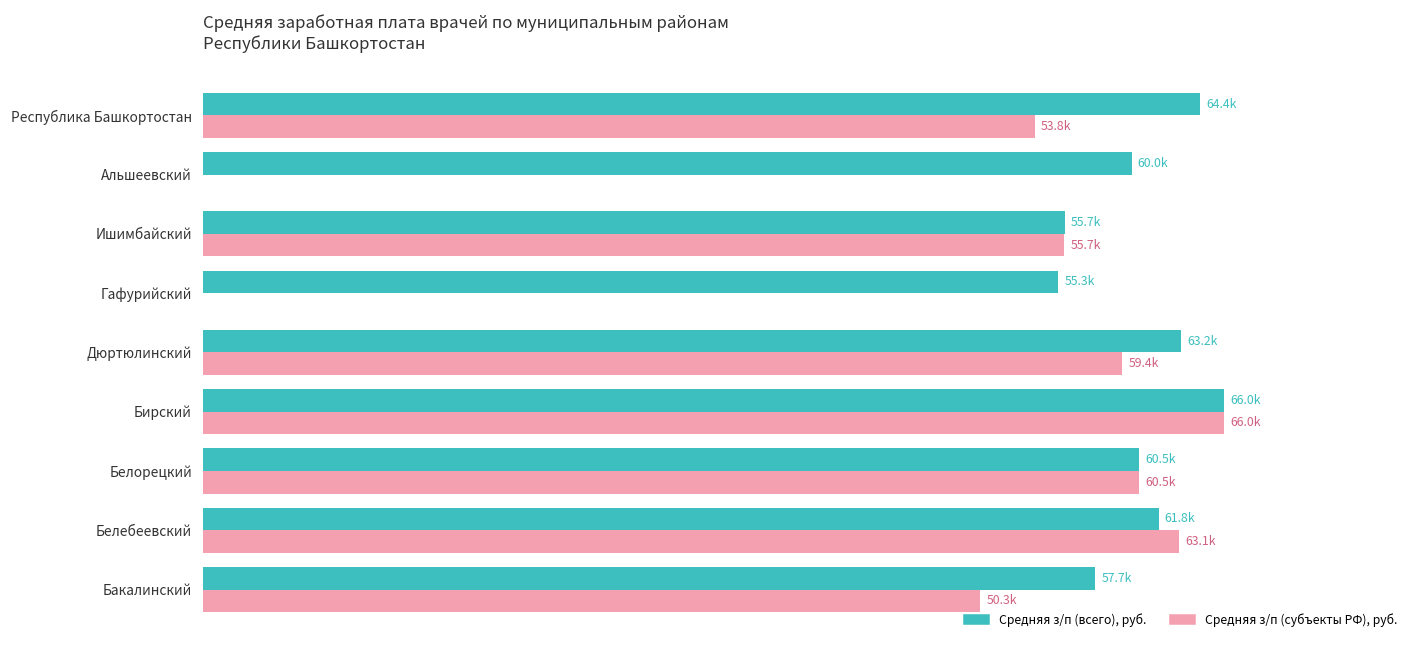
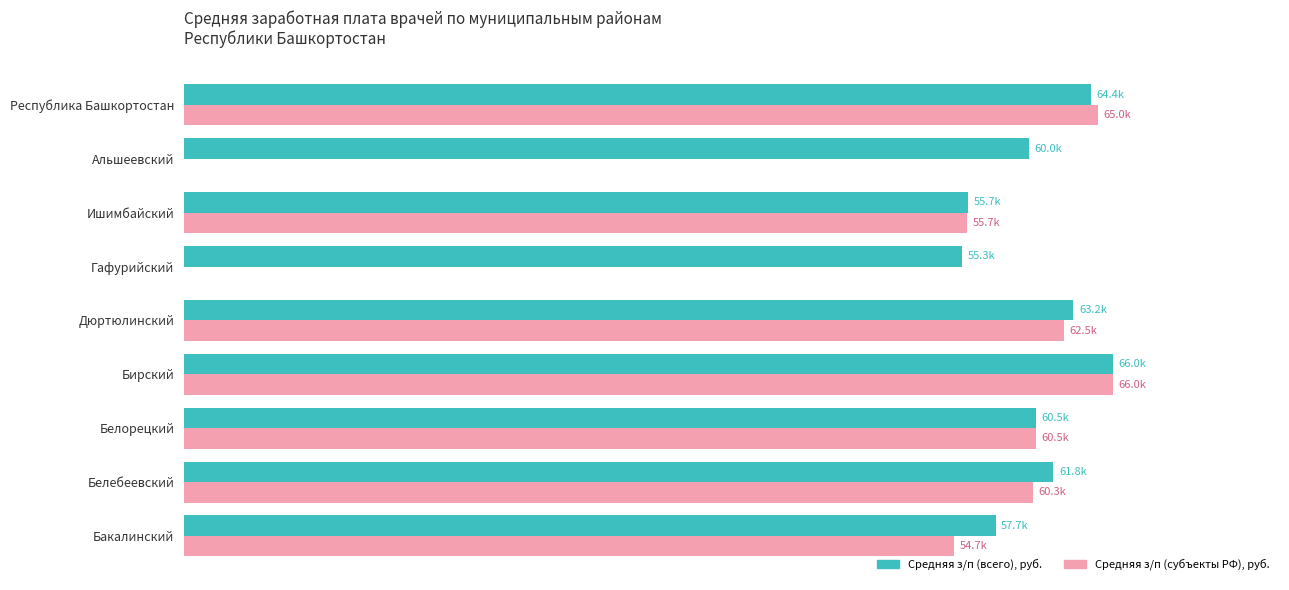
Средняя з/п (субъекты РФ), руб., Республика Башкортостан: 53.8k -> 65.0k
Средняя з/п (субъекты РФ), руб., Дюртюлинский: 59.4k -> 62.5k
Средняя з/п (субъекты РФ), руб., Белебеевский: 63.1k -> 60.3k
Средняя з/п (субъекты РФ), руб., Бакалинский: 50.3k -> 54.7k
